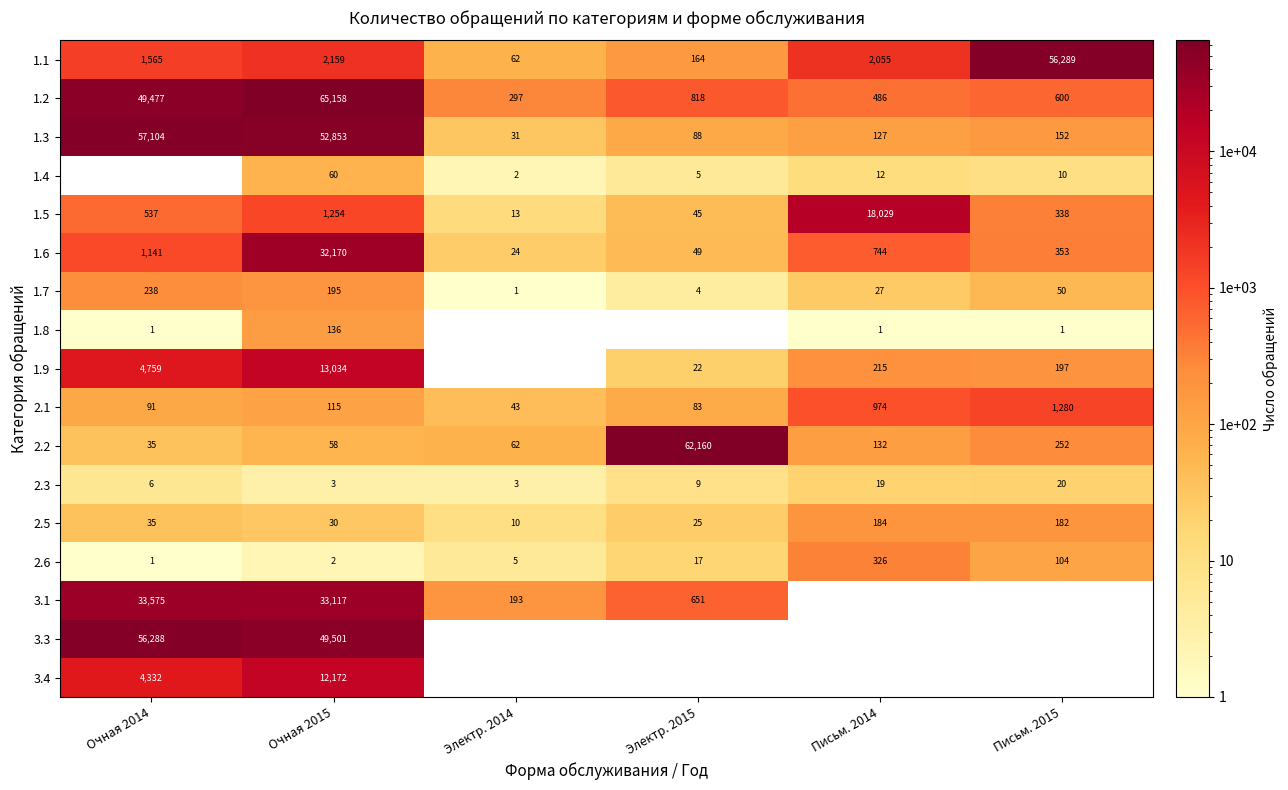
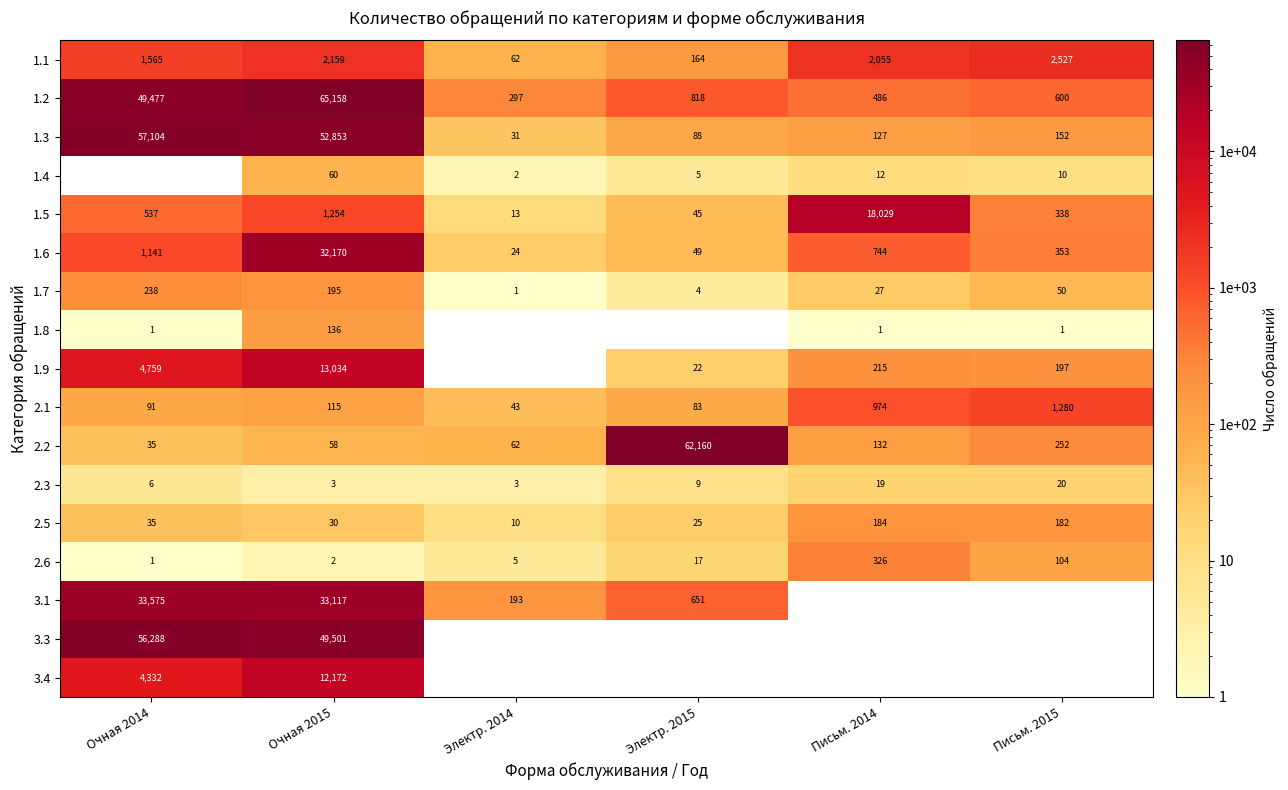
1.1, Письм. 2015: 56,289 -> 2,527
